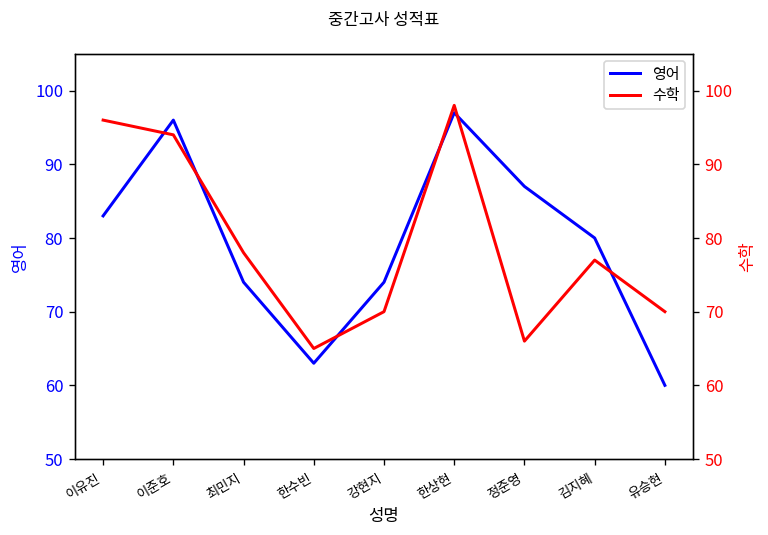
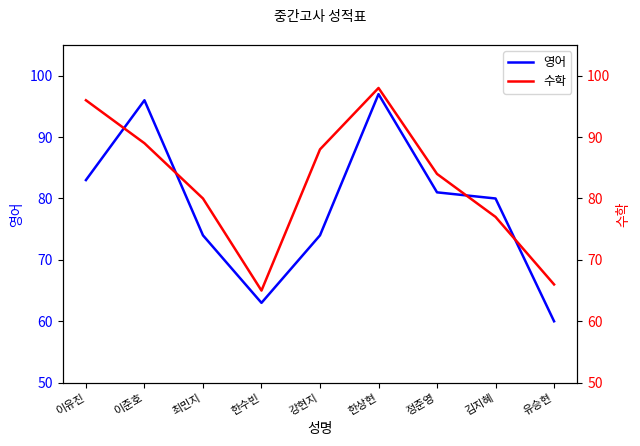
영어, 정준영: 87 -> 81
수학, 이준호: 94 -> 89
수학, 최민지: 78 -> 80
수학, 강현지: 70 -> 88
수학, 정준영: 66 -> 84
수학, 유승현: 70 -> 66
